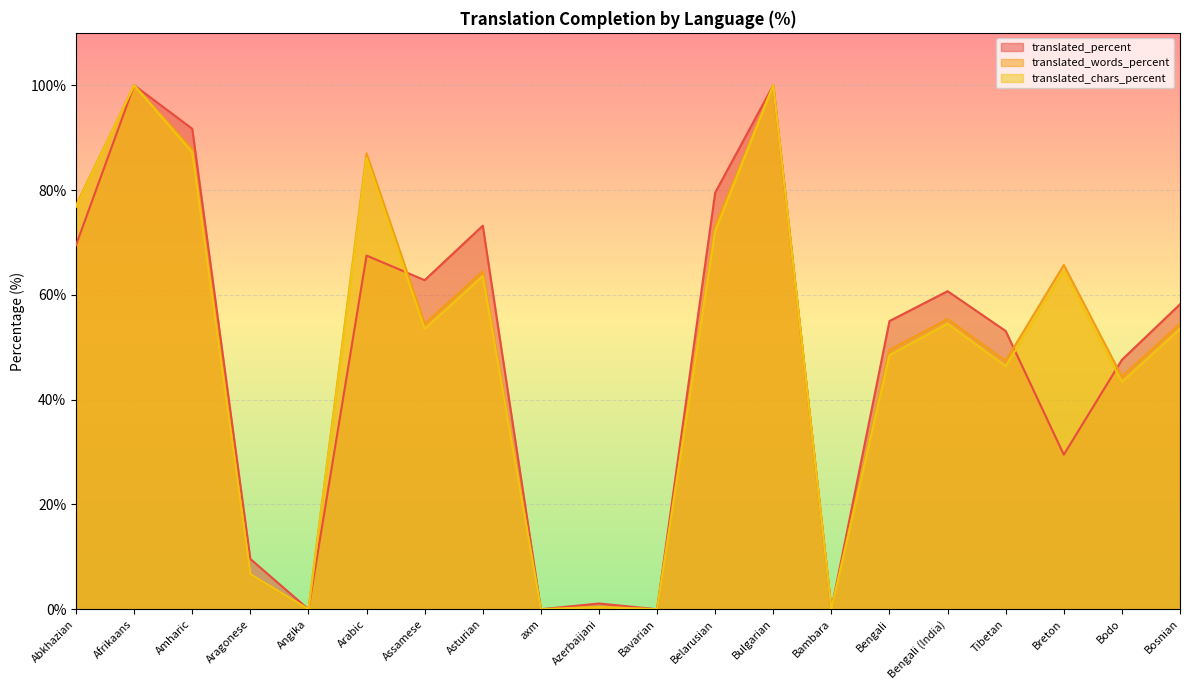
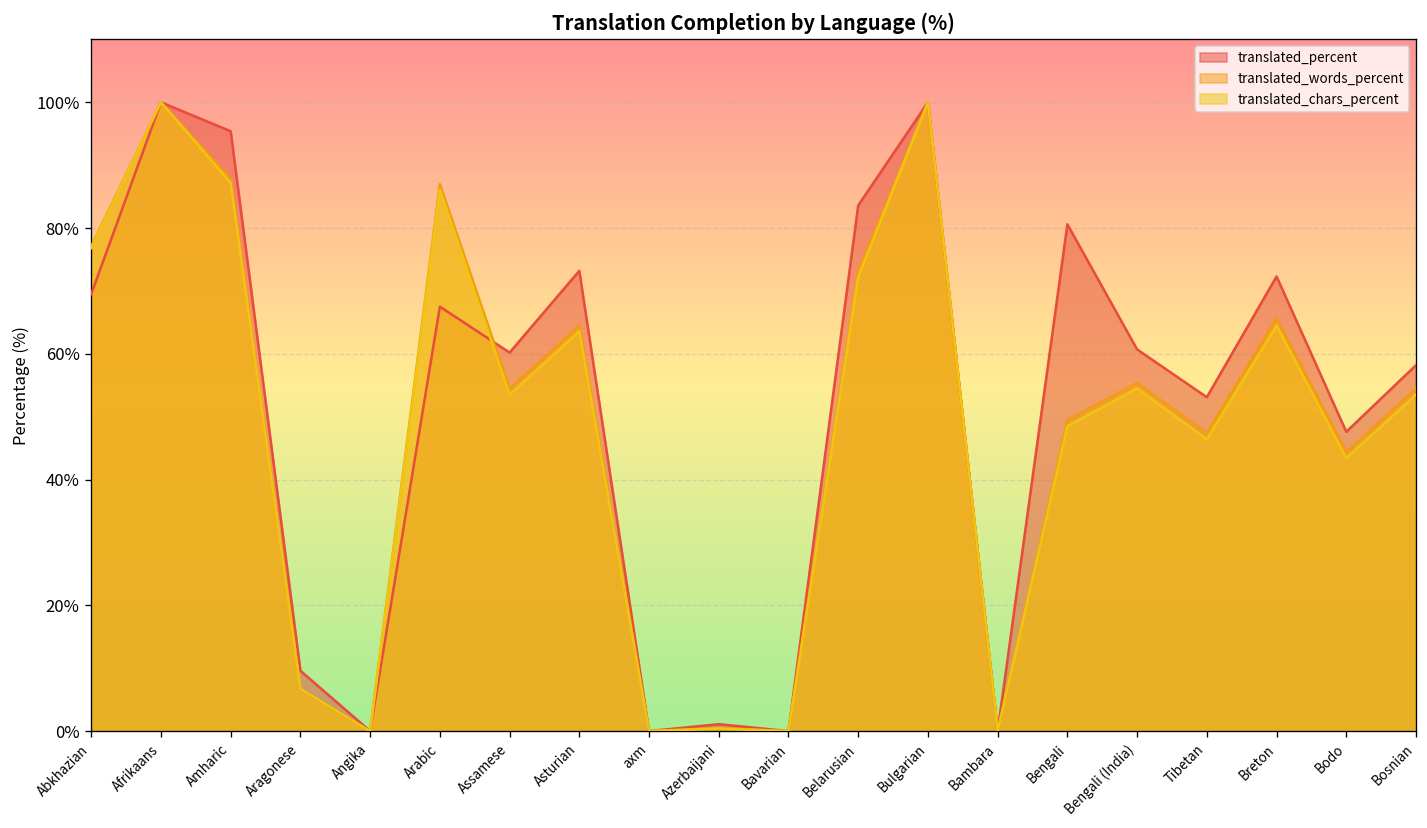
translated_percent, Amharic: 92% -> 95%
translated_percent, Assamese: 63% -> 60%
translated_percent, Belarusian: 80% -> 84%
translated_percent, Bengali: 55% -> 81%
translated_percent, Breton: 30% -> 72%
